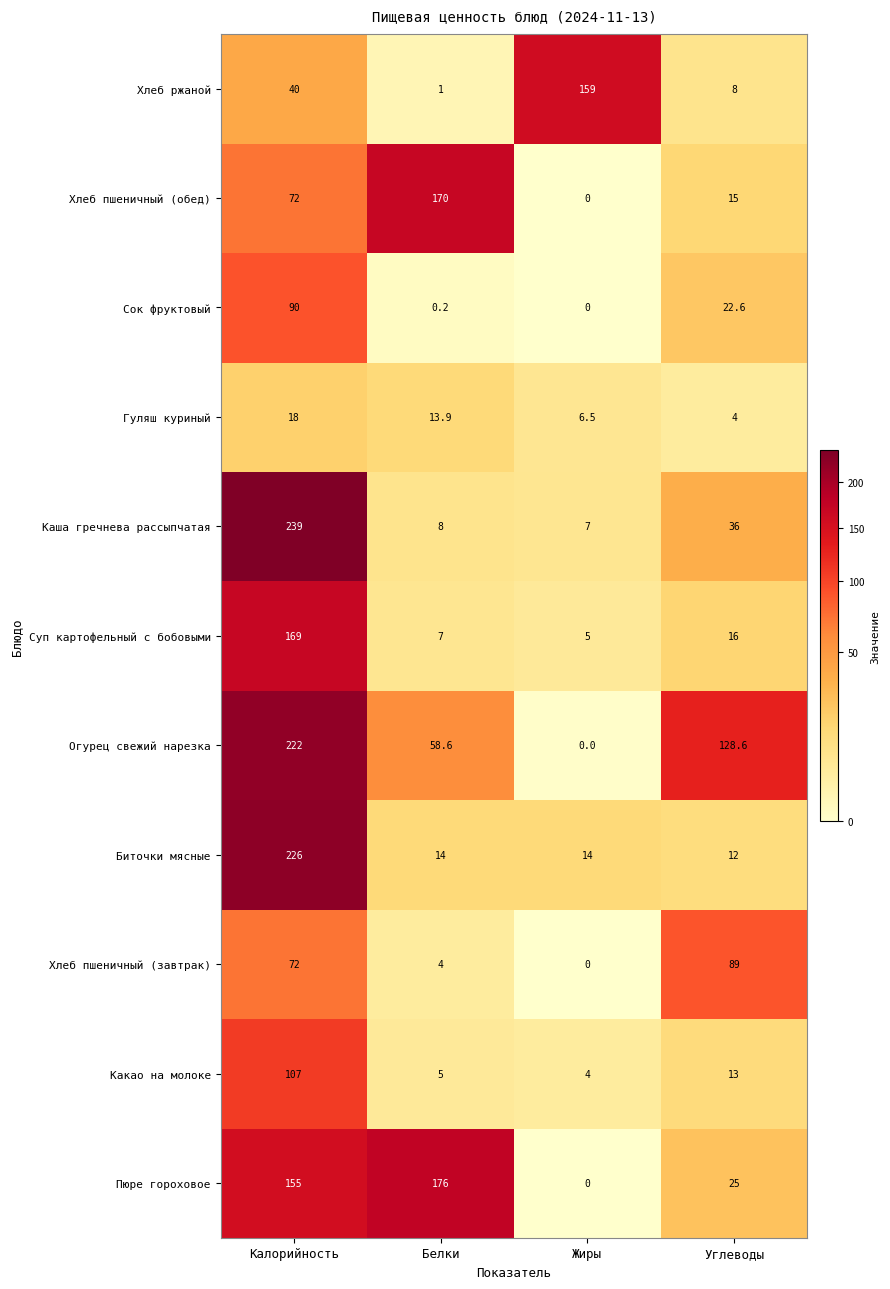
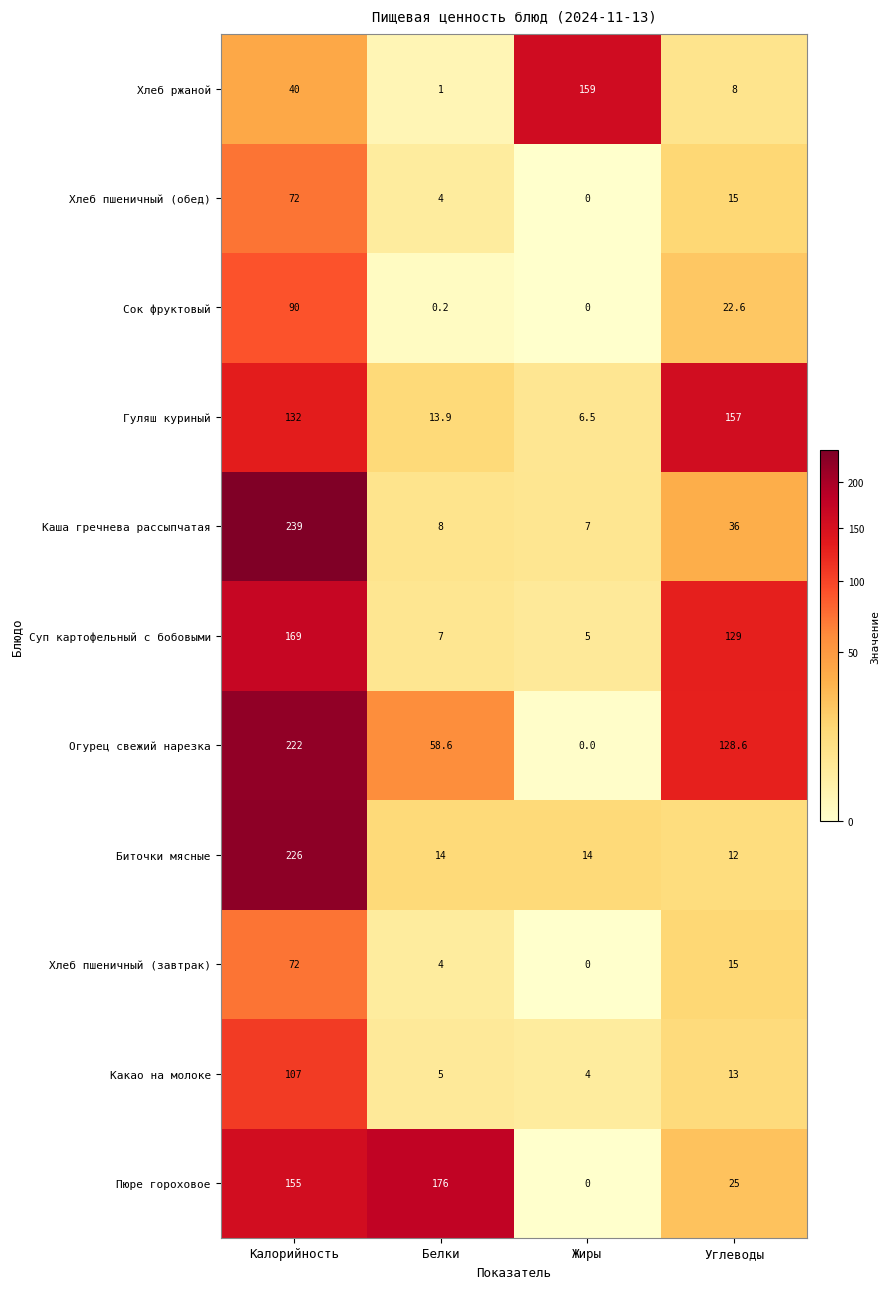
Хлеб пшеничный (обед), Белки: 170 -> 4
Гуляш куриный, Калорийность: 18 -> 132
Гуляш куриный, Углеводы: 4 -> 157
Суп картофельный с бобовыми, Углеводы: 16 -> 129
Хлеб пшеничный (завтрак), Углеводы: 89 -> 15
